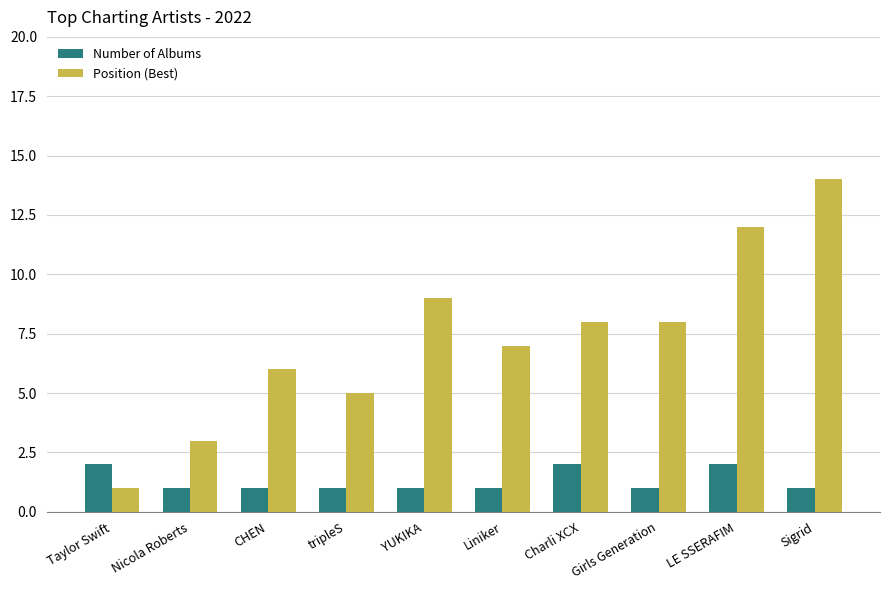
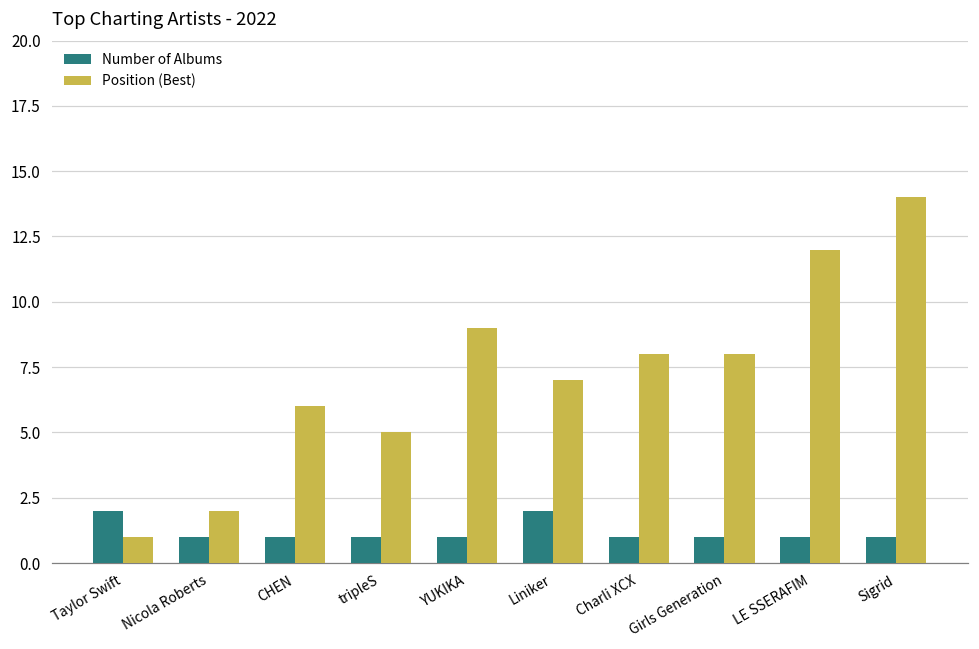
Position (Best), Nicola Roberts: 3 -> 2
Number of Albums, Liniker: 1 -> 2
Number of Albums, Charli XCX: 2 -> 1
Number of Albums, LE SSERAFIM: 2 -> 1
